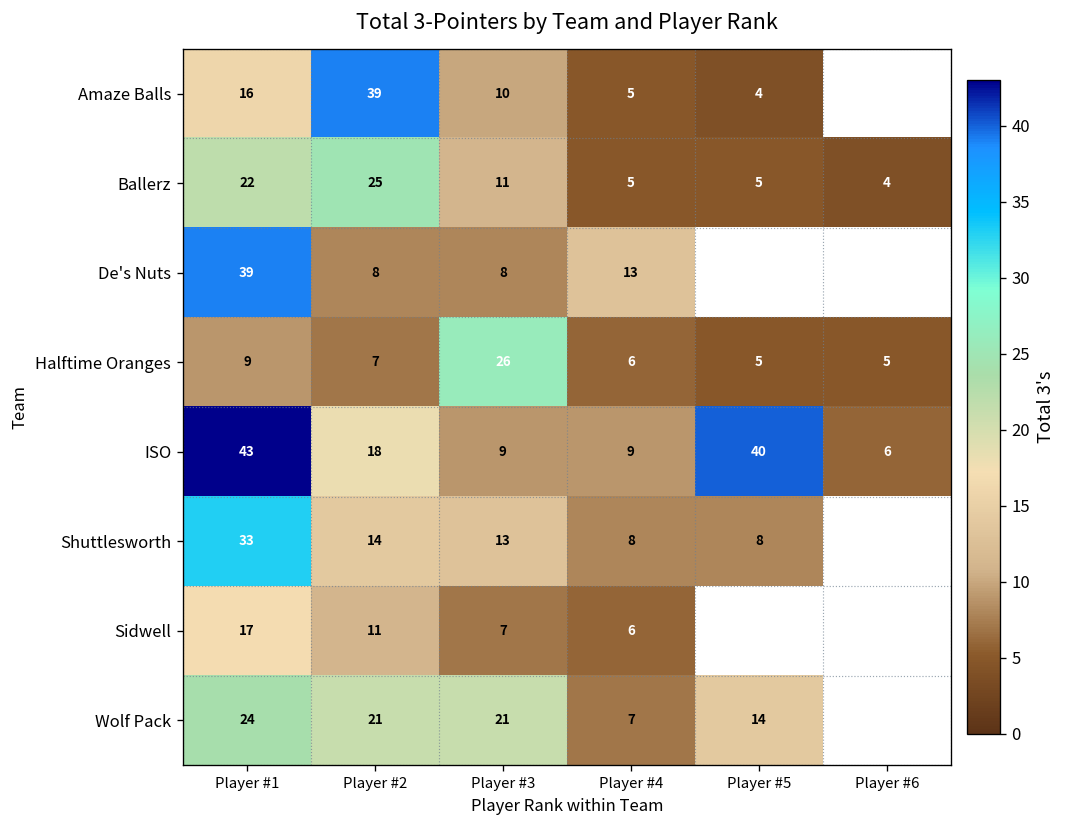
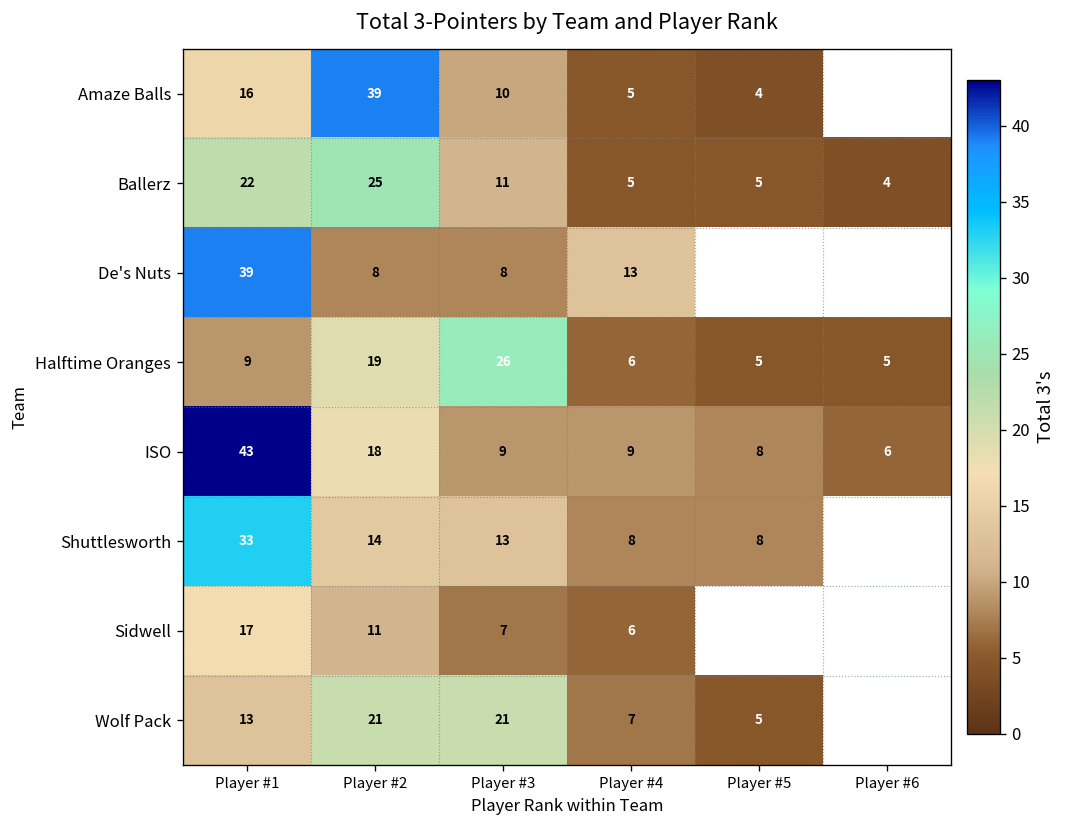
Halftime Oranges, Player #2: 7 -> 19
ISO, Player #5: 40 -> 8
Wolf Pack, Player #1: 24 -> 13
Wolf Pack, Player #5: 14 -> 5
